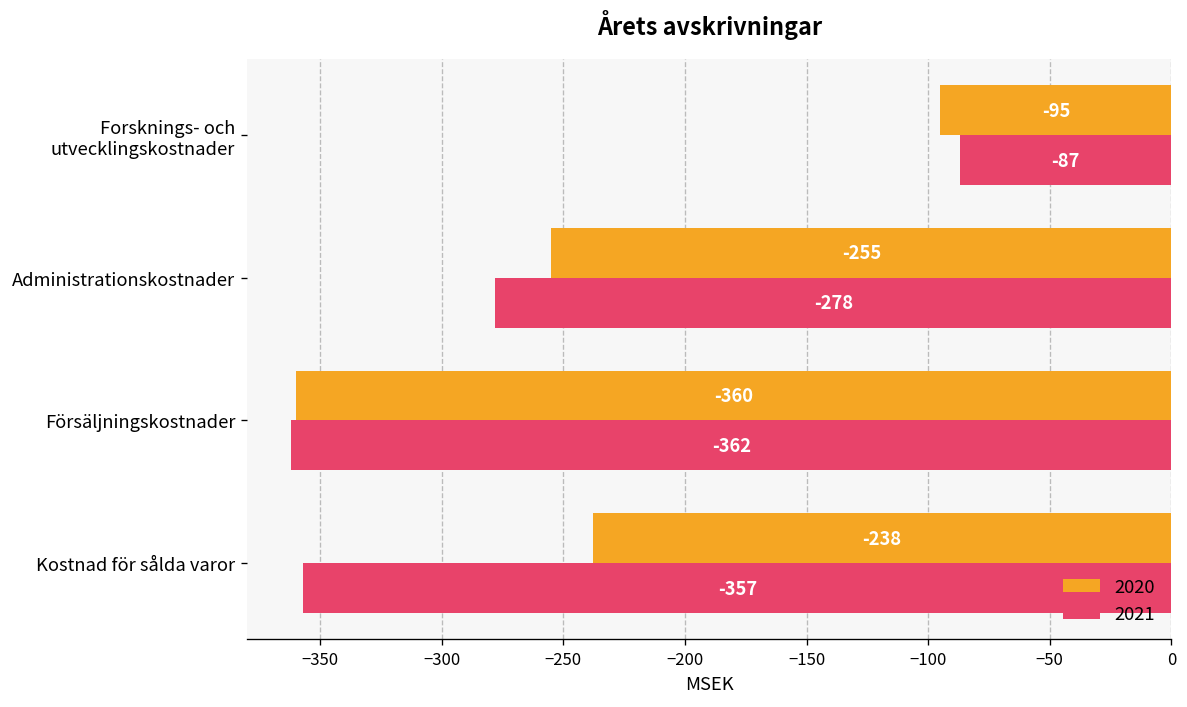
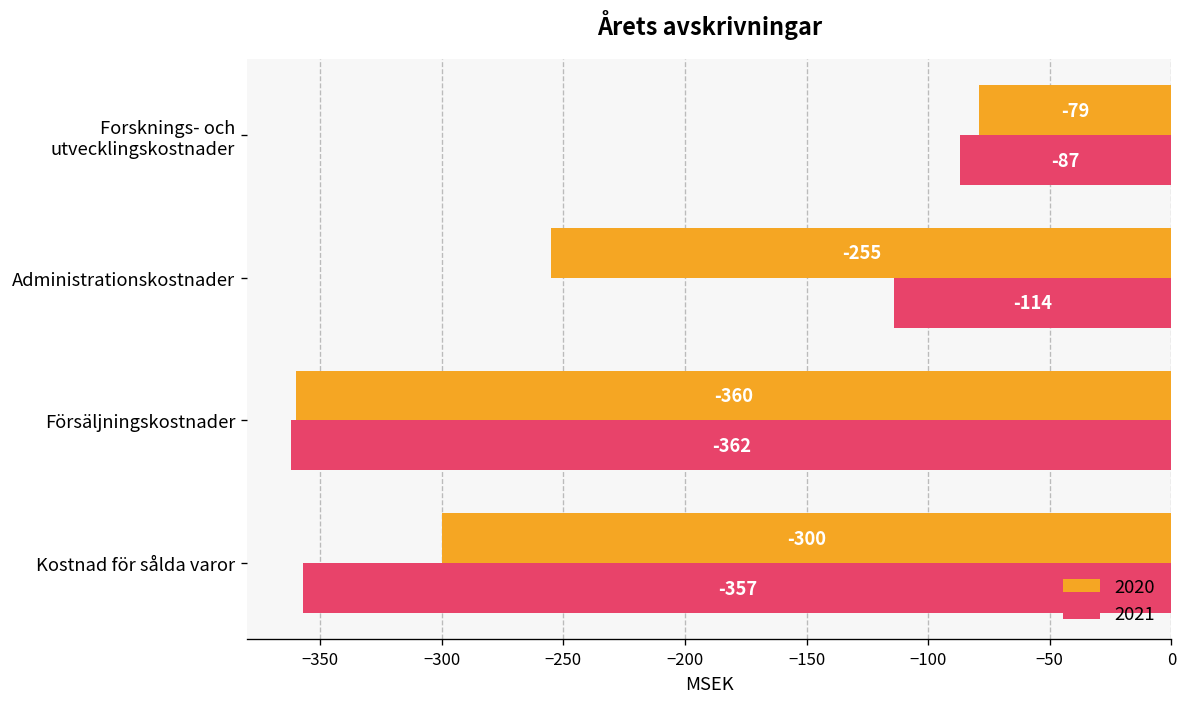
2020, Forsknings- och utvecklingskostnader: -95 -> -79
2021, Administrationskostnader: -278 -> -114
2020, Kostnad för sålda varor: -238 -> -300
